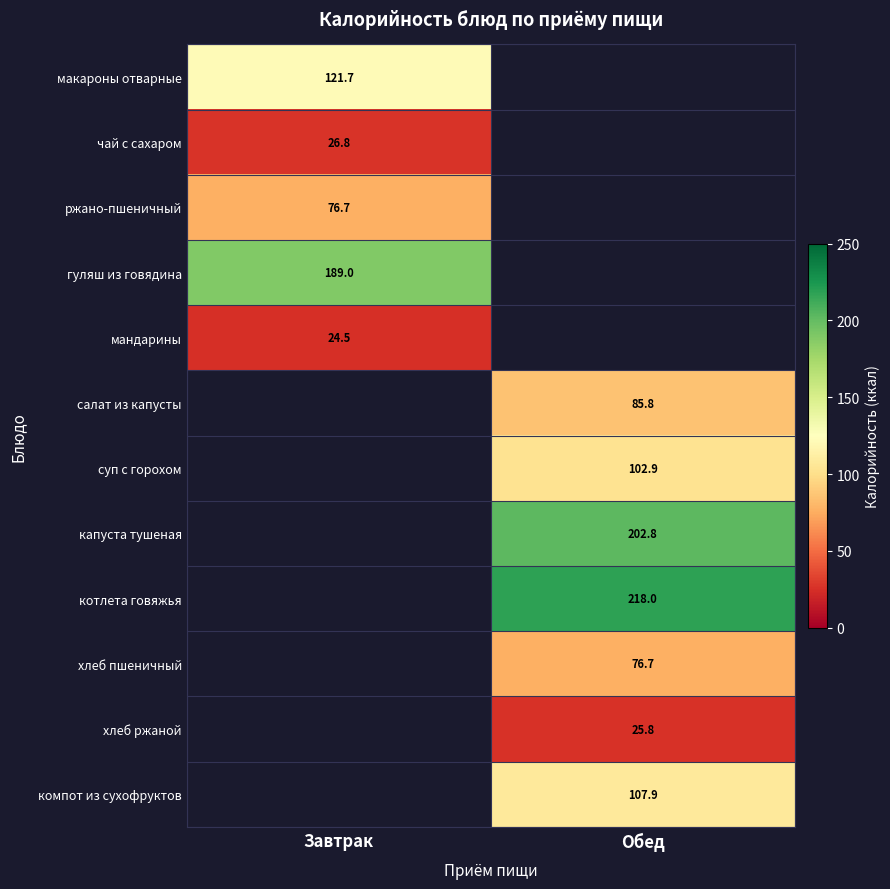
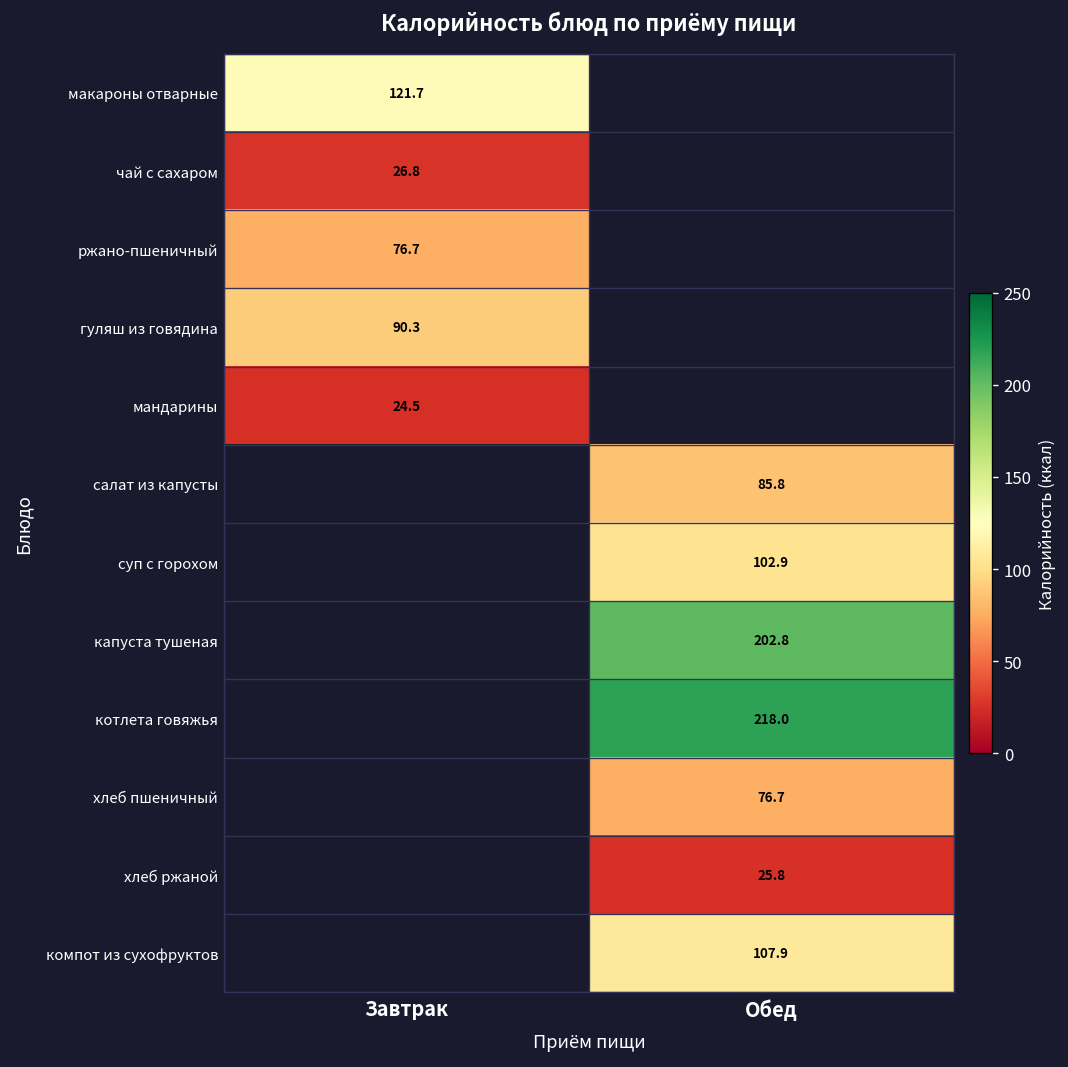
гуляш из говядина, Завтрак: 189.0 -> 90.3
